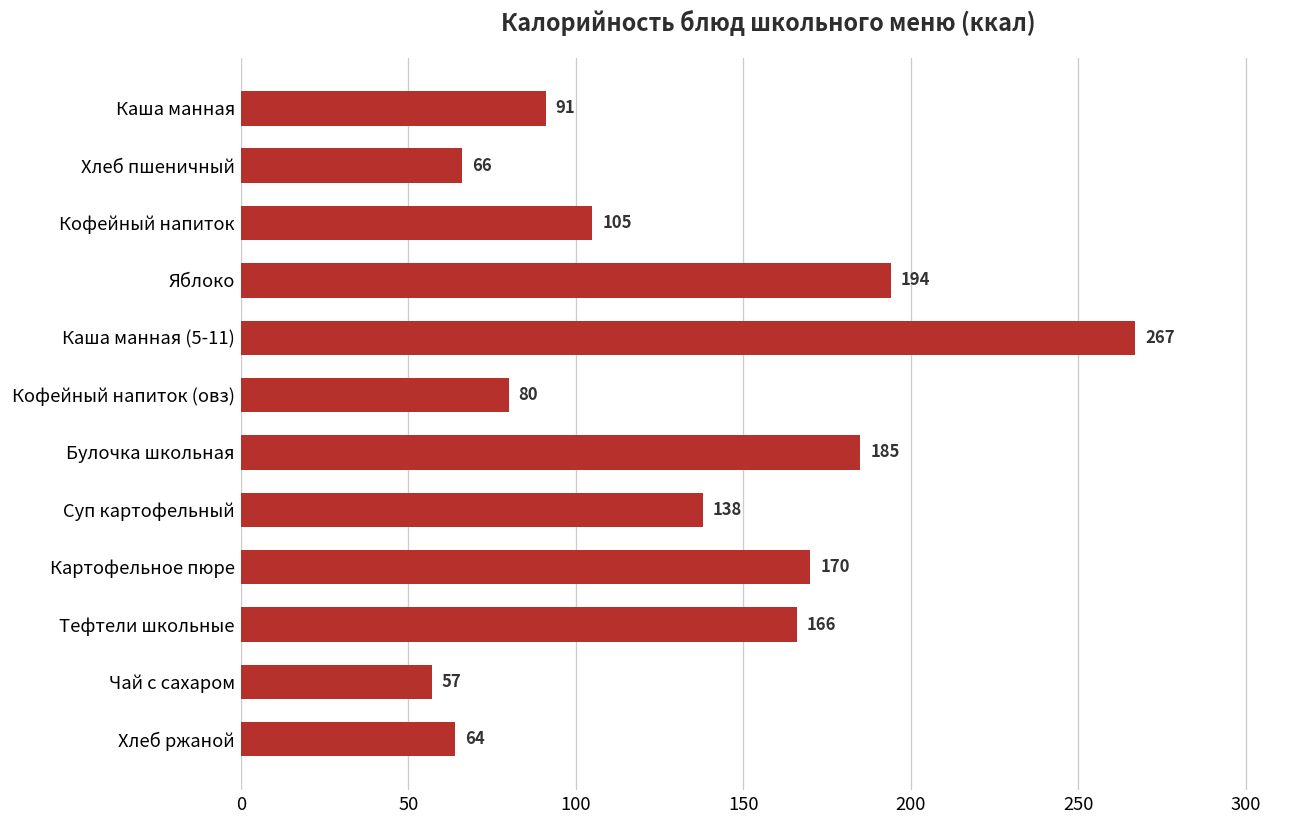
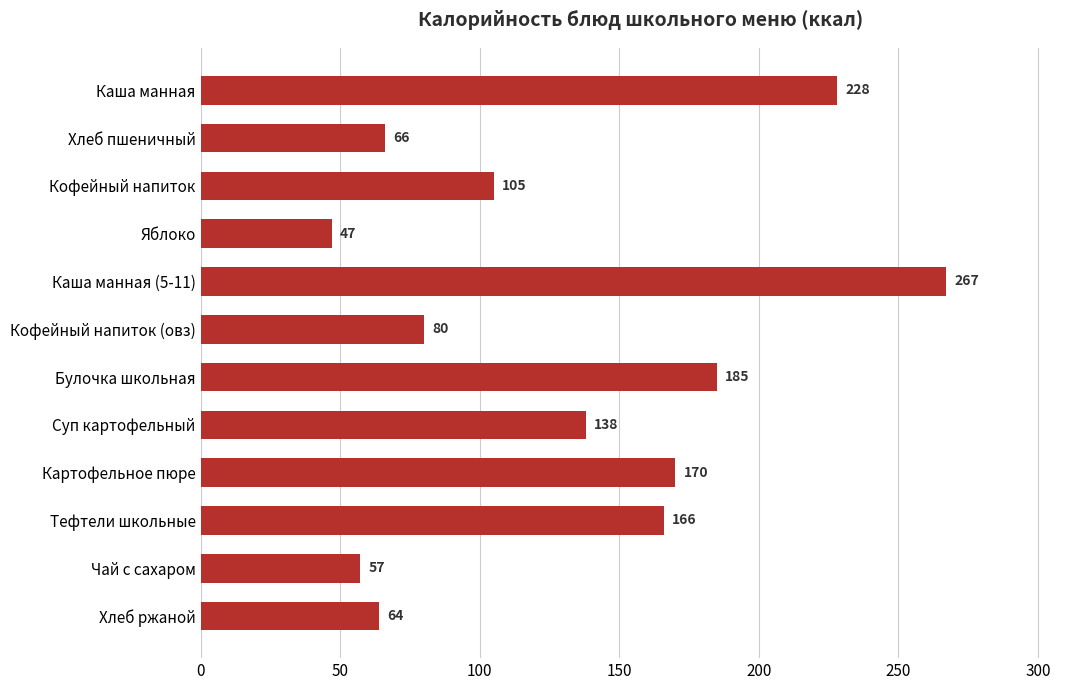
Каша манная: 91 -> 228
Яблоко: 194 -> 47
